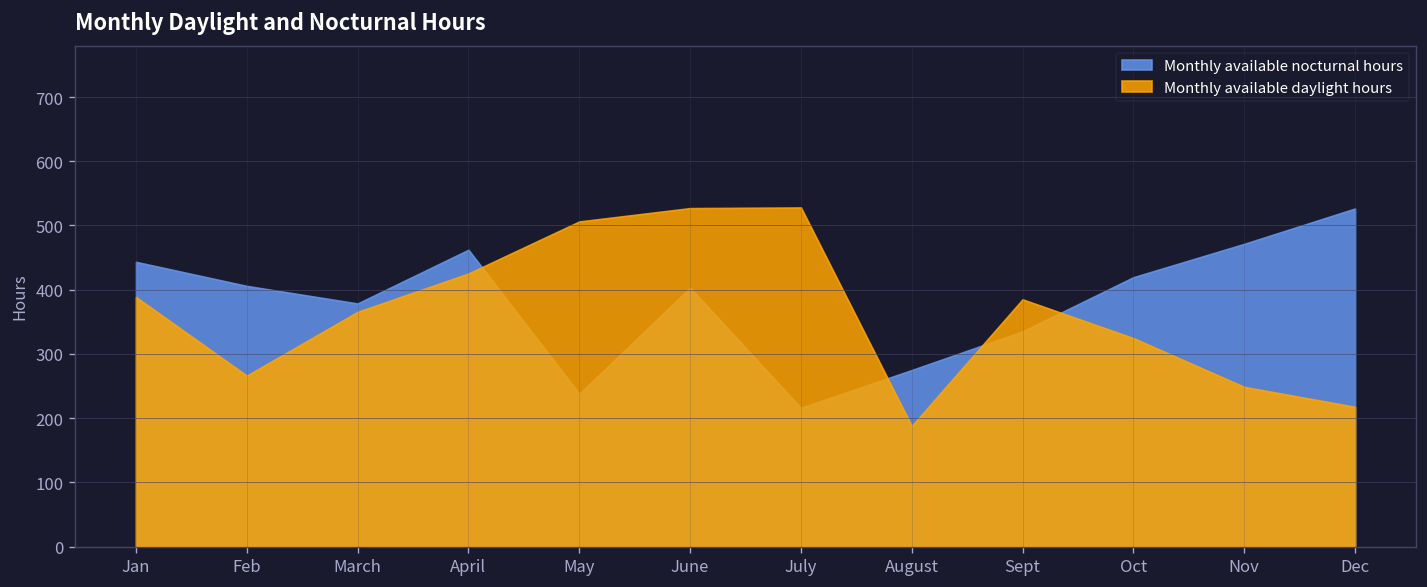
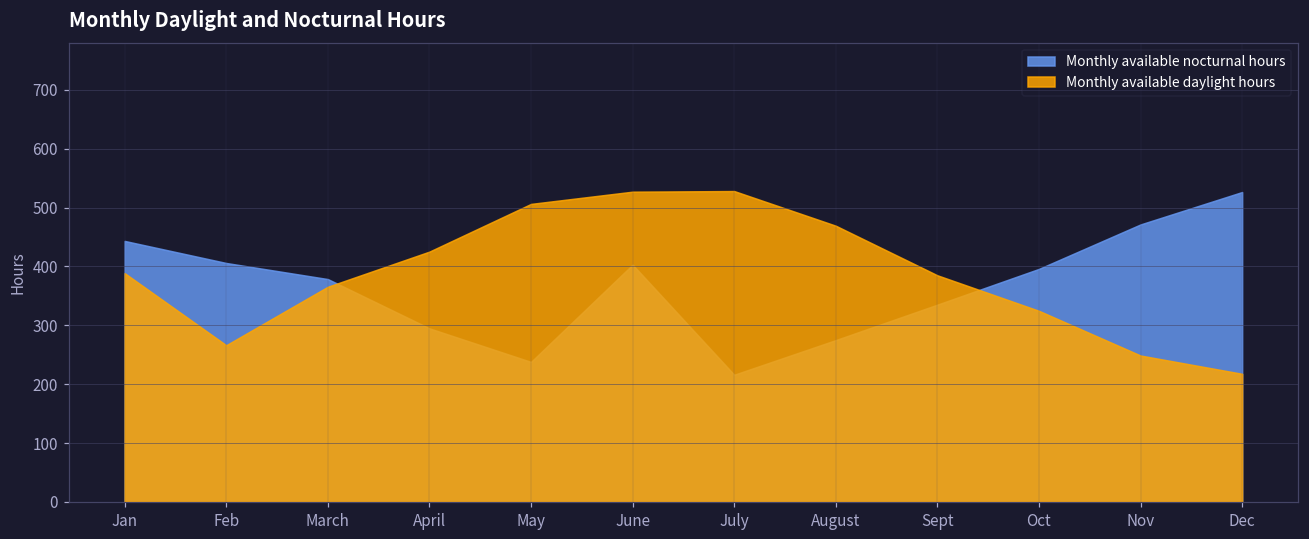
Monthly available nocturnal hours, April: 460 -> 290
Monthly available daylight hours, August: 190 -> 470
Monthly available nocturnal hours, Oct: 420 -> 400
